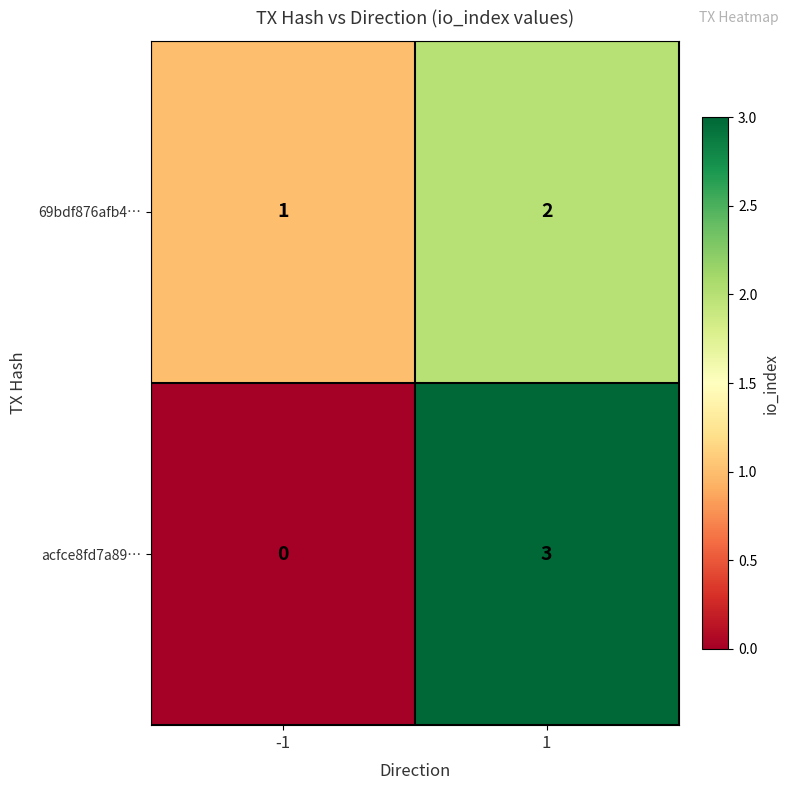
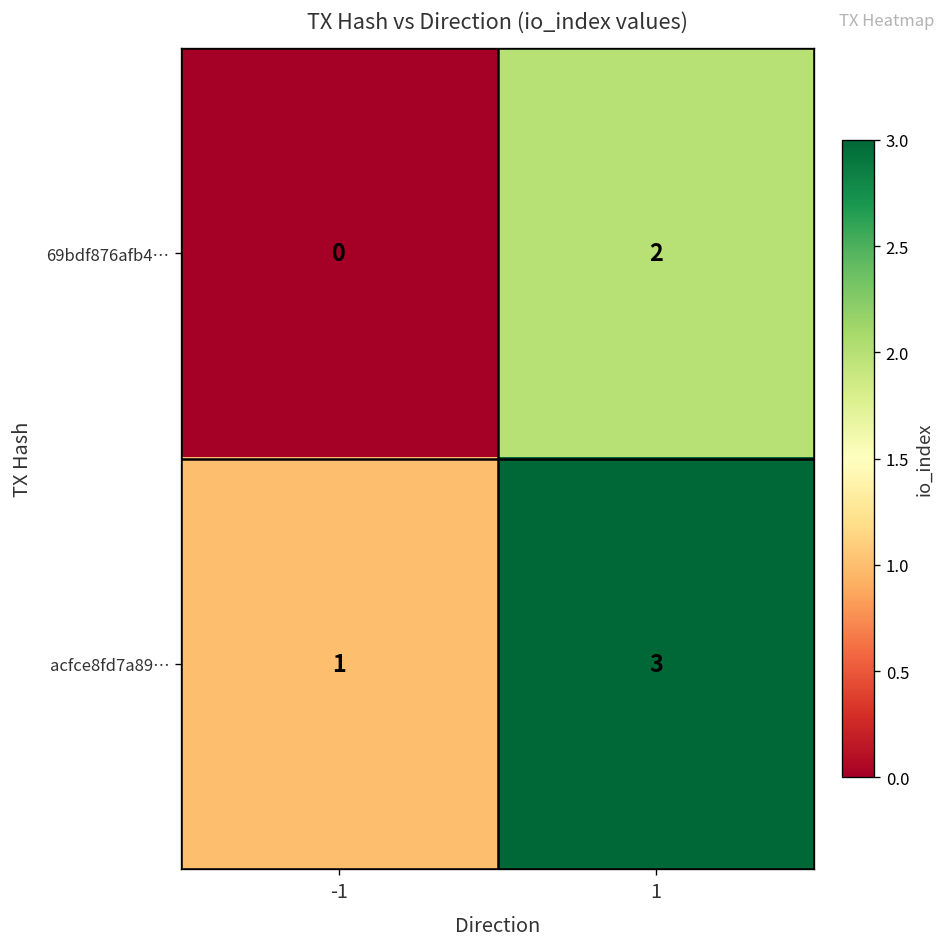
69bdf876afb4…, -1: 1 -> 0
acfce8fd7a89…, -1: 0 -> 1
